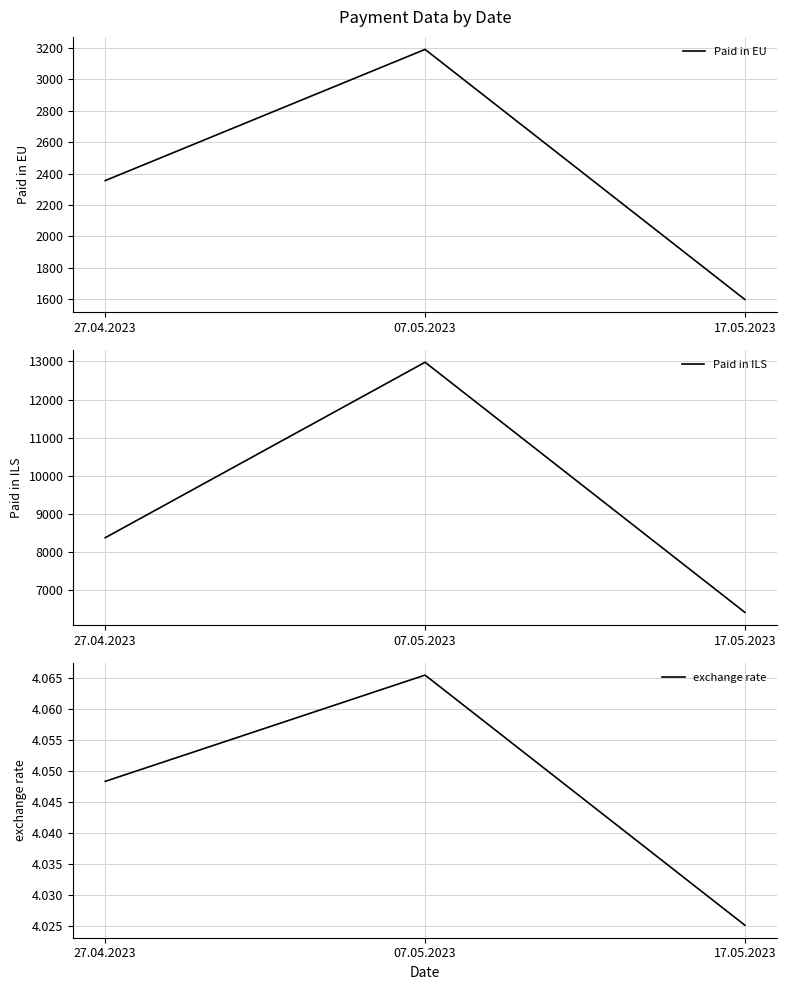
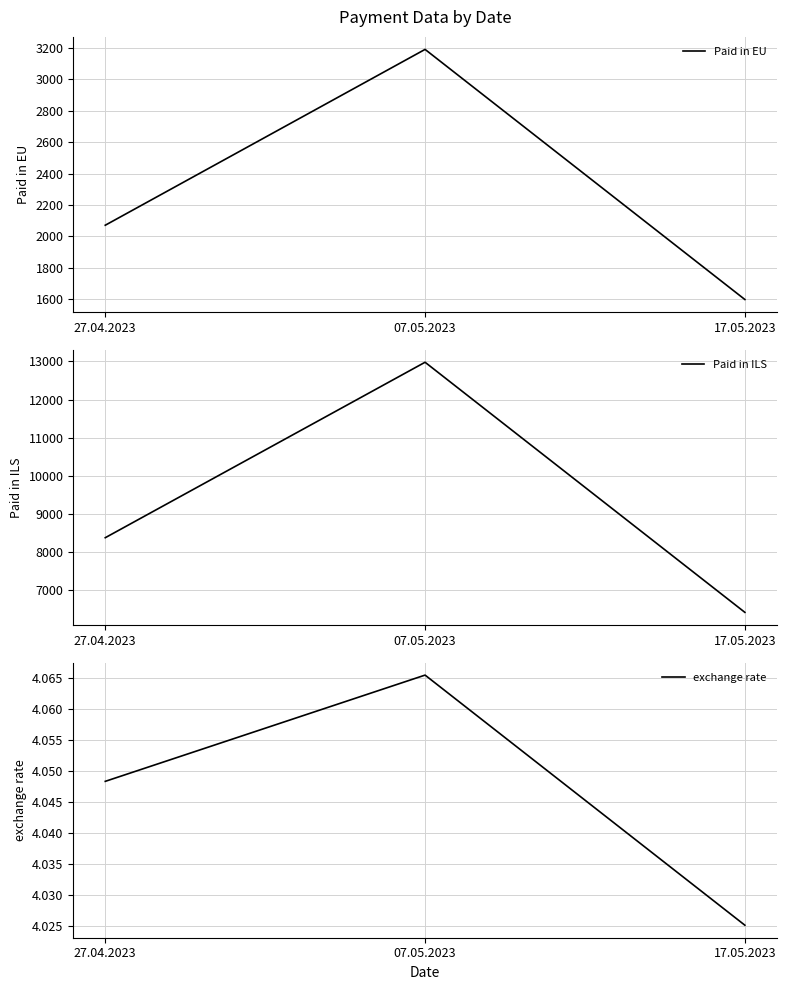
Payment Data by Date, 27.04.2023: 2360 -> 2070
